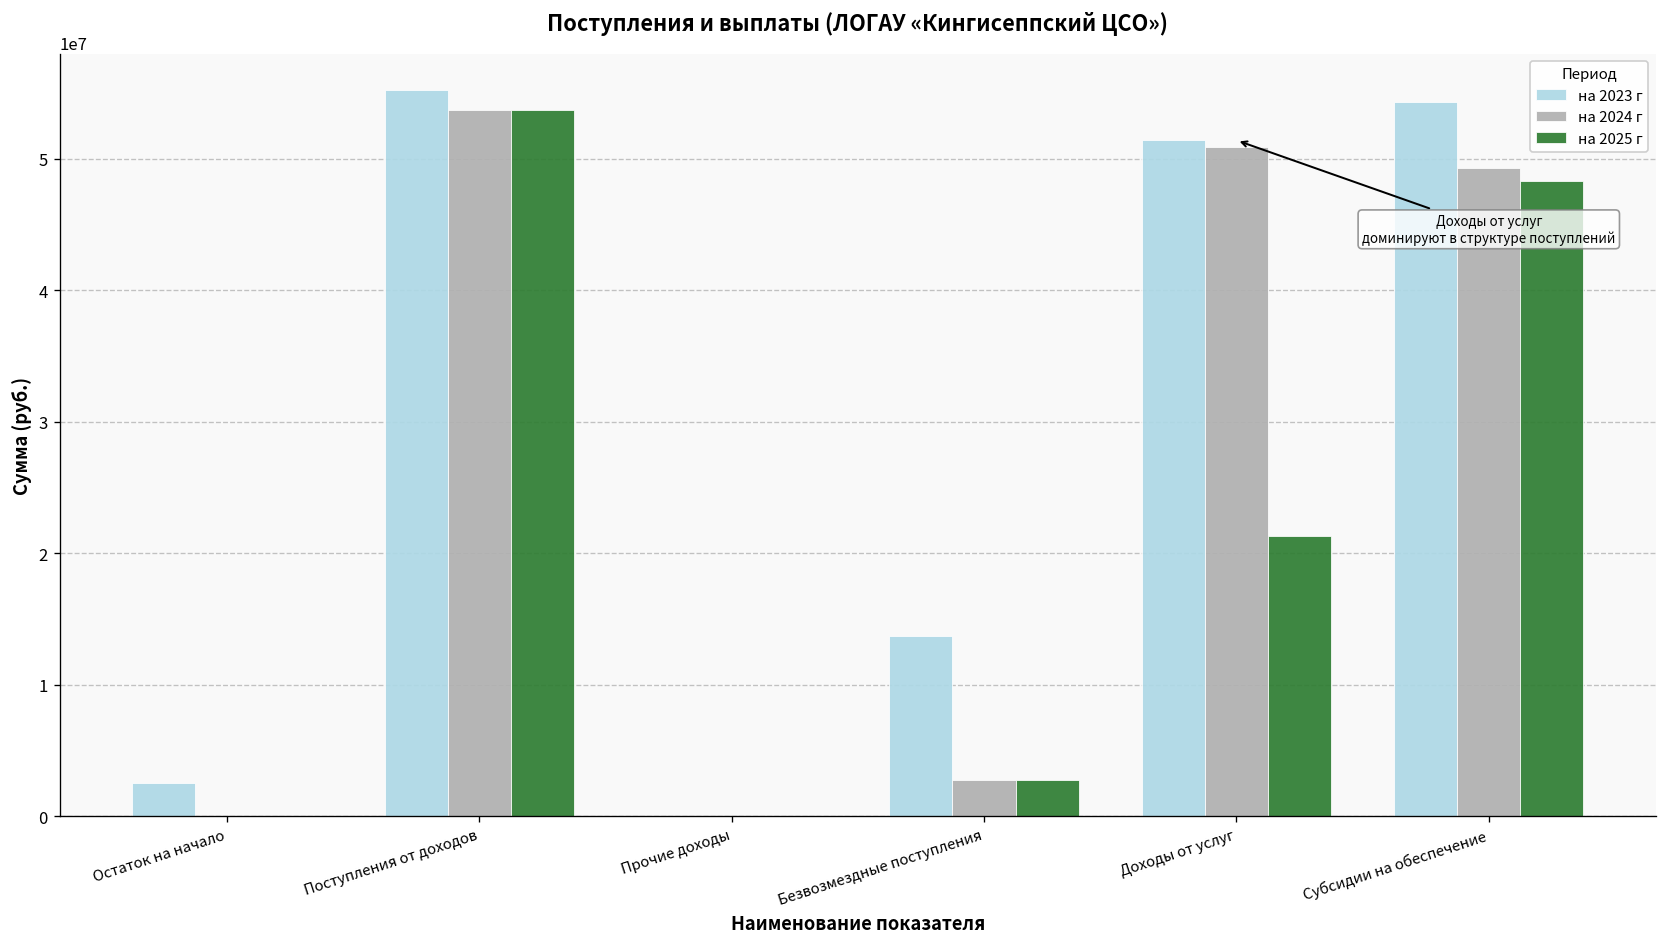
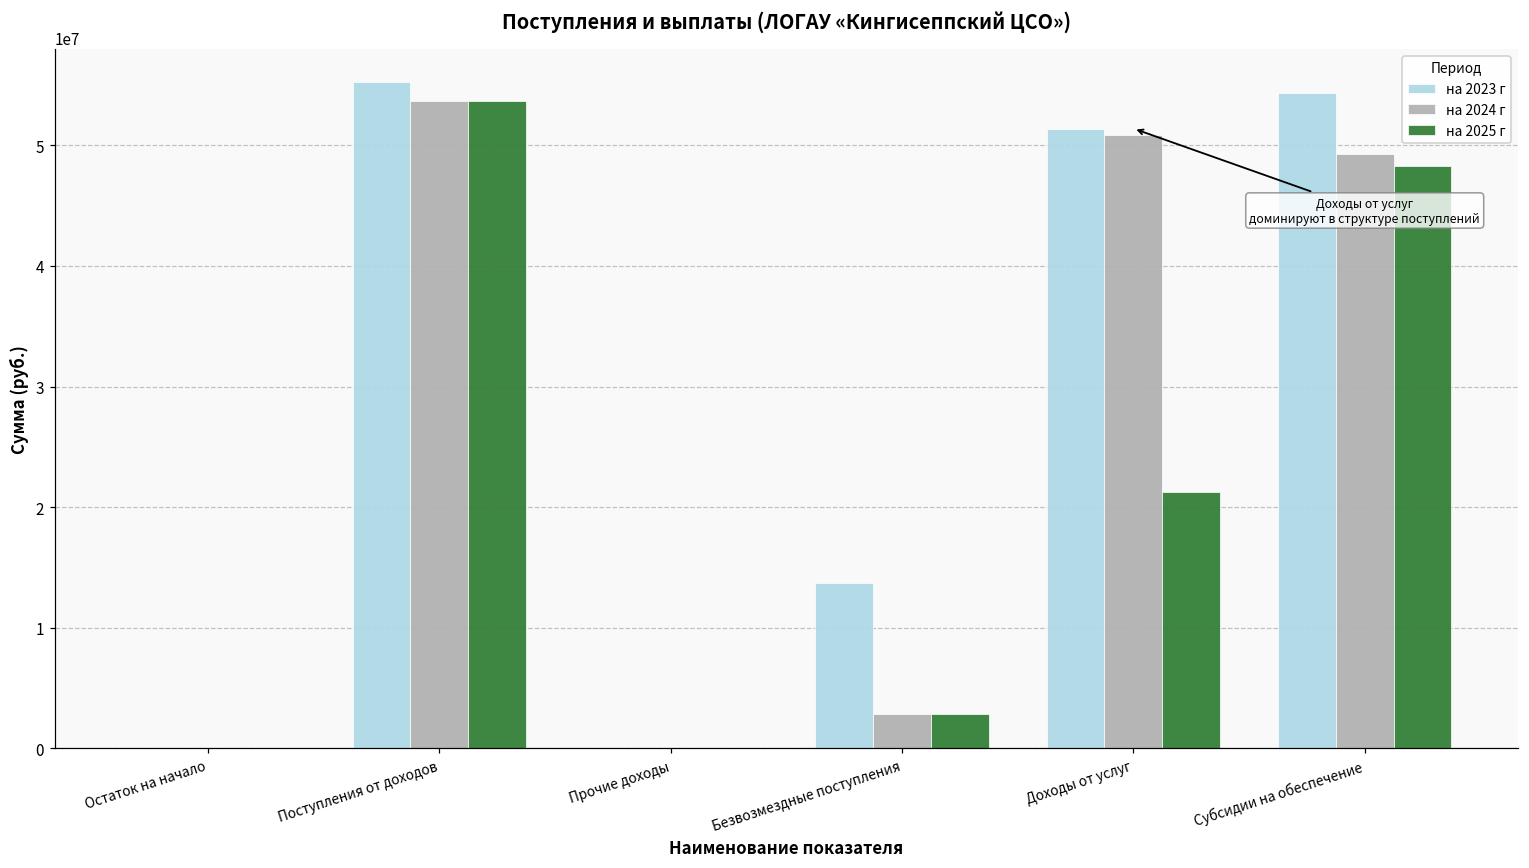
на 2023 г, Остаток на начало: 2500000 -> 0
